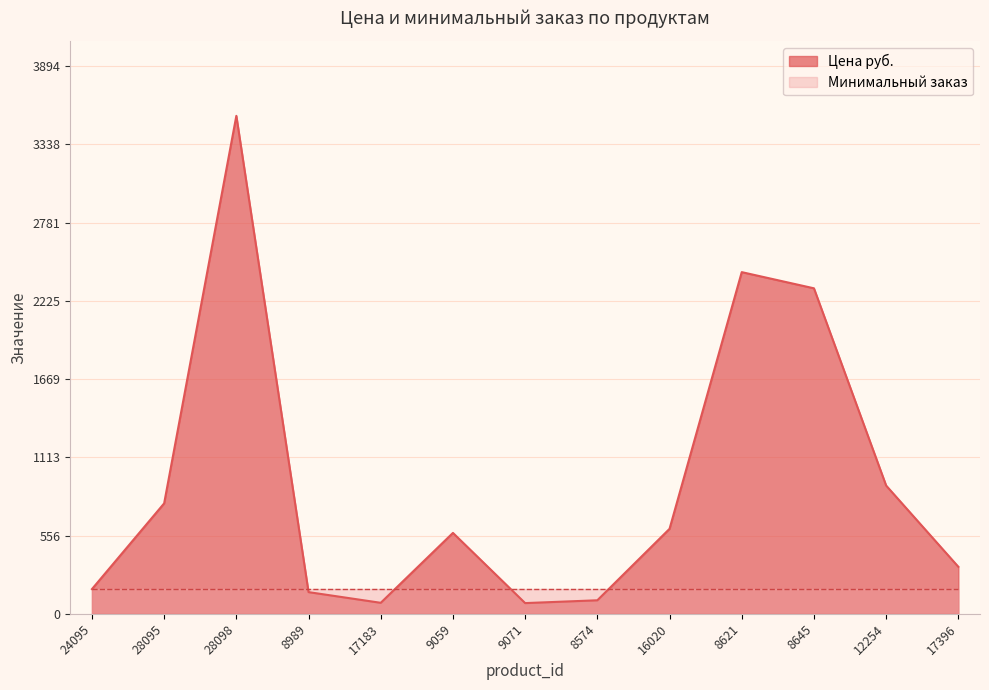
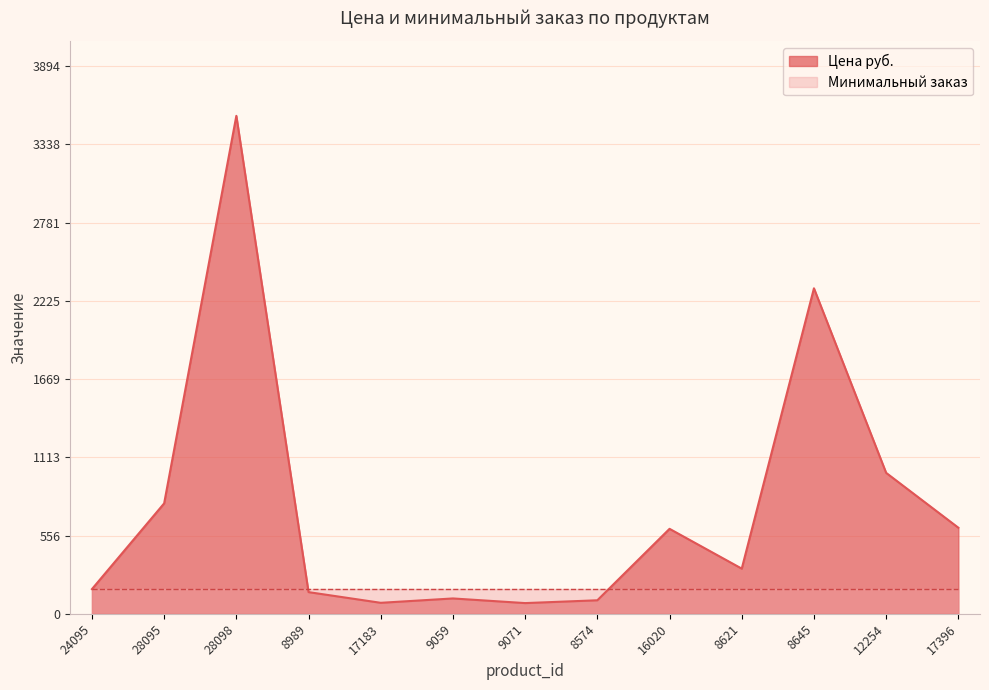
Цена руб., 9059: 580 -> 110
Цена руб., 8621: 2430 -> 320
Цена руб., 12254: 910 -> 1000
Цена руб., 17396: 330 -> 610
